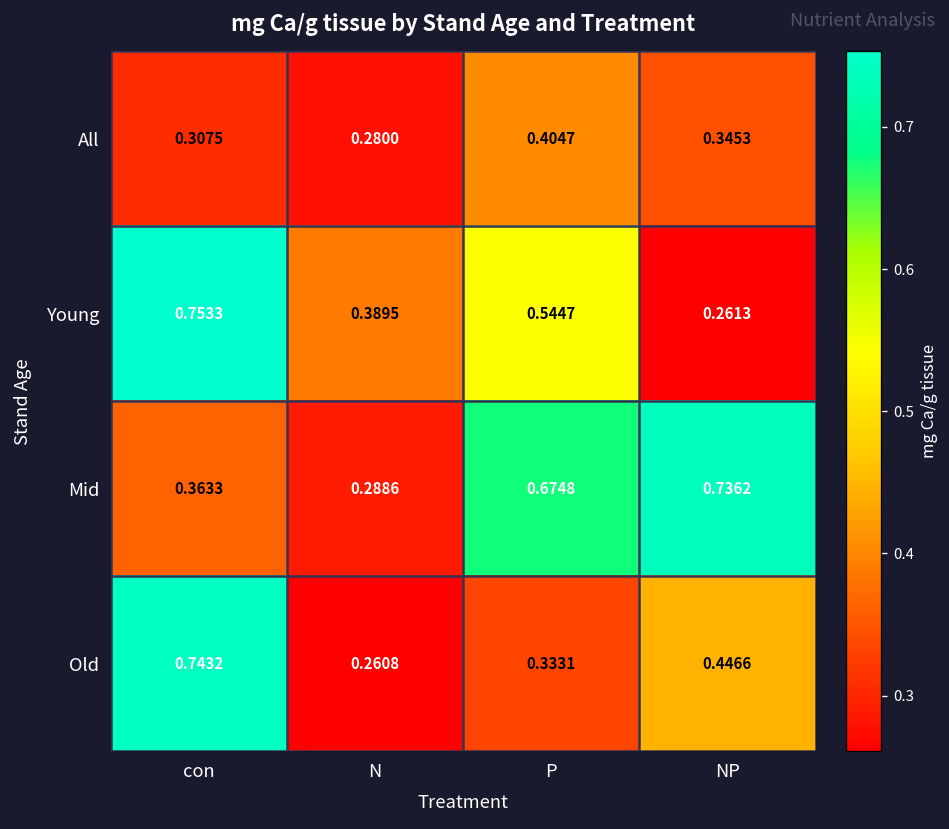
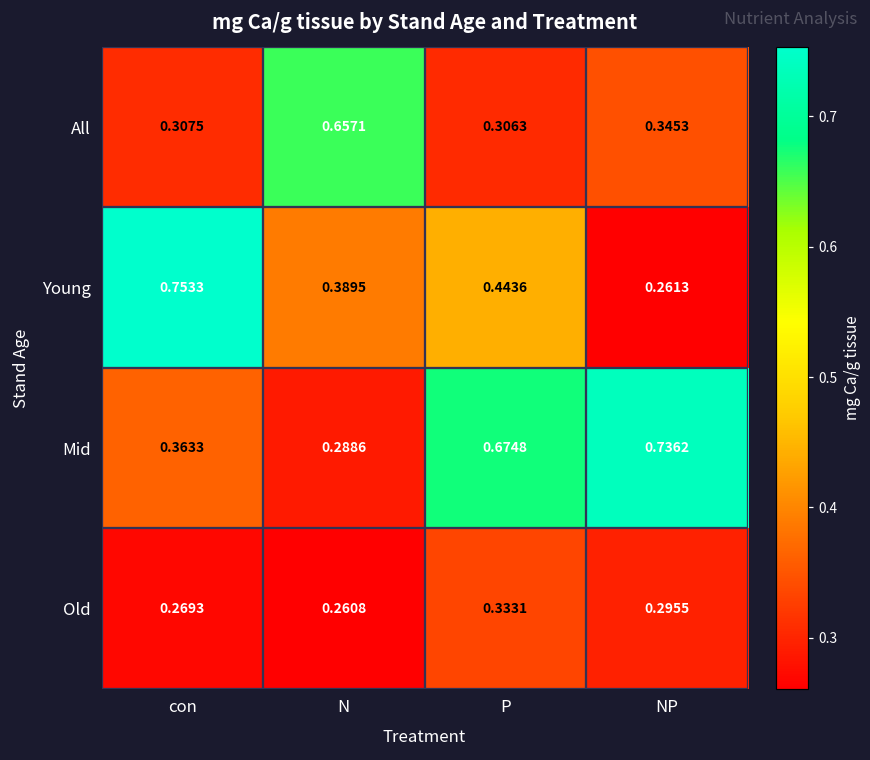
All, N: 0.2800 -> 0.6571
All, P: 0.4047 -> 0.3063
Young, P: 0.5447 -> 0.4436
Old, con: 0.7432 -> 0.2693
Old, NP: 0.4466 -> 0.2955
